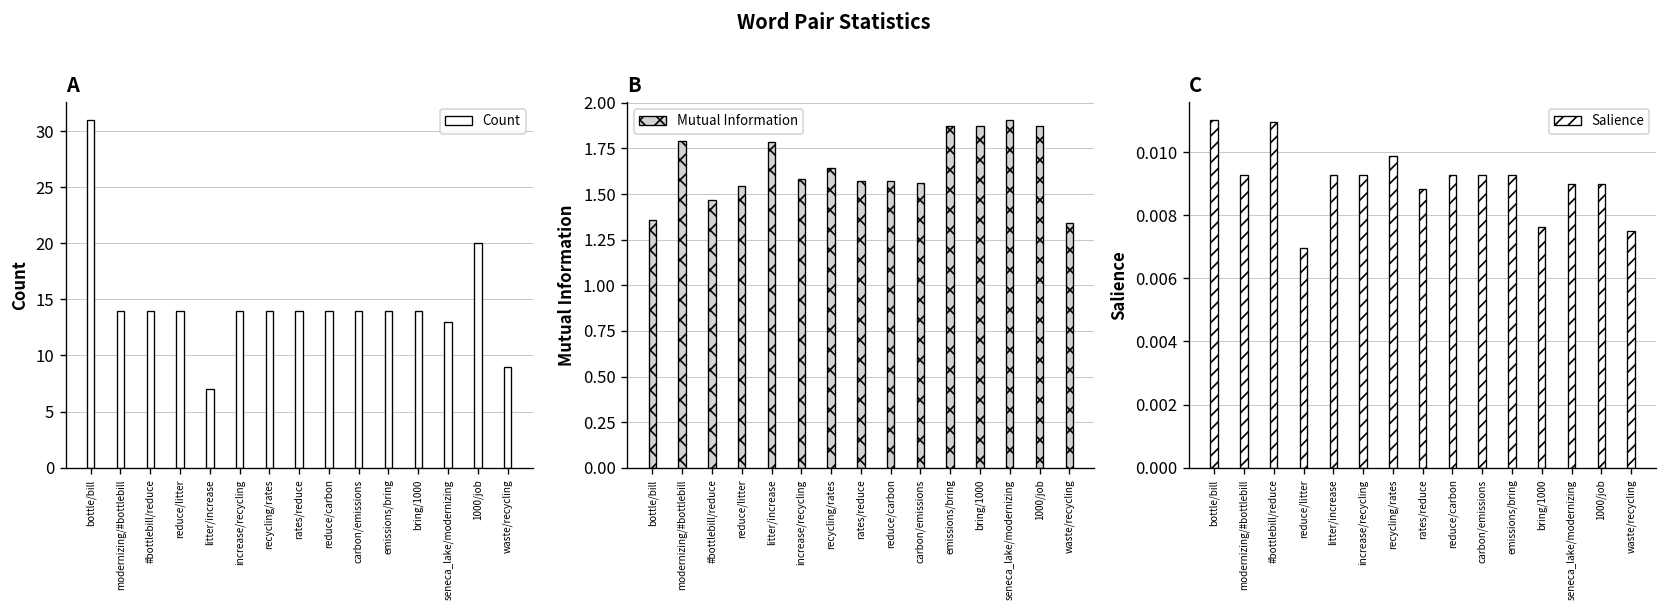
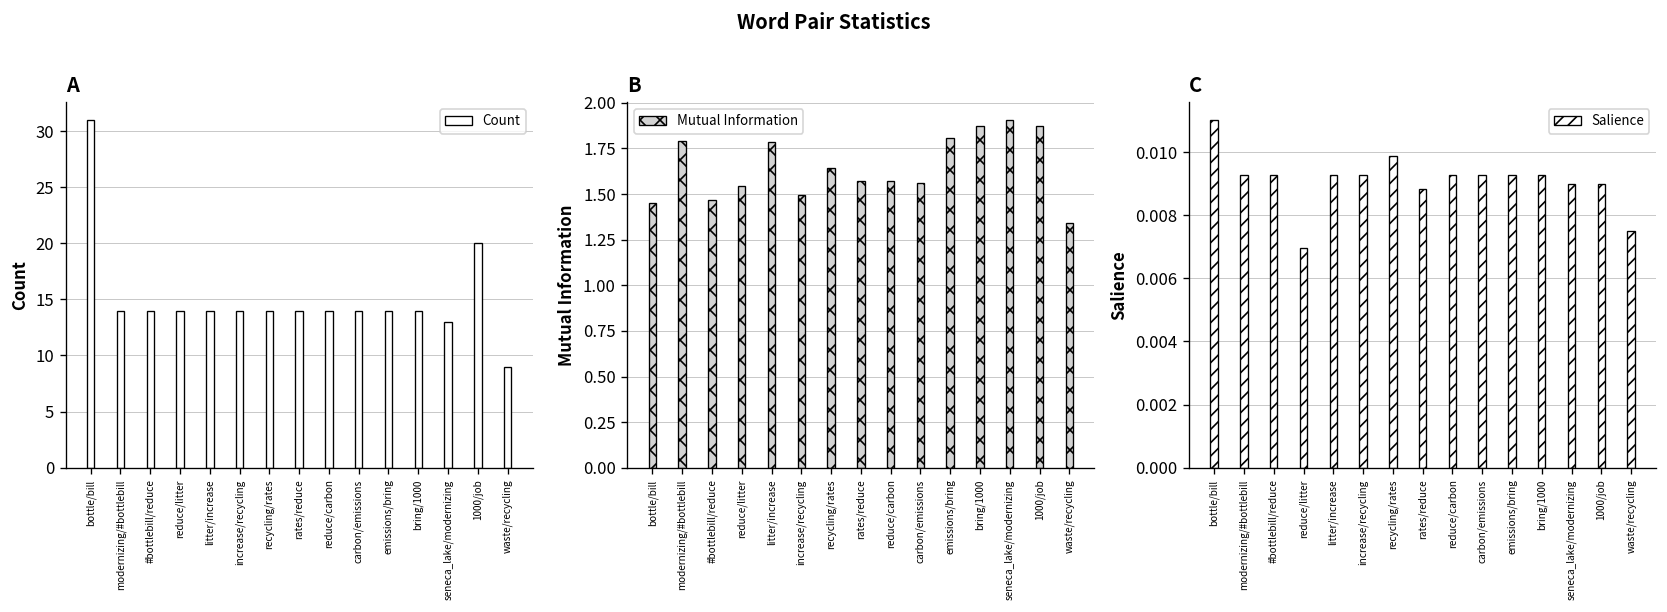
A, litter/increase: 7 -> 14
B, bottle/bill: 1.36 -> 1.45
B, increase/recycling: 1.58 -> 1.49
B, emissions/bring: 1.88 -> 1.81
C, #bottlebill/reduce: 0.0109 -> 0.0093
C, bring/1000: 0.0076 -> 0.0093
